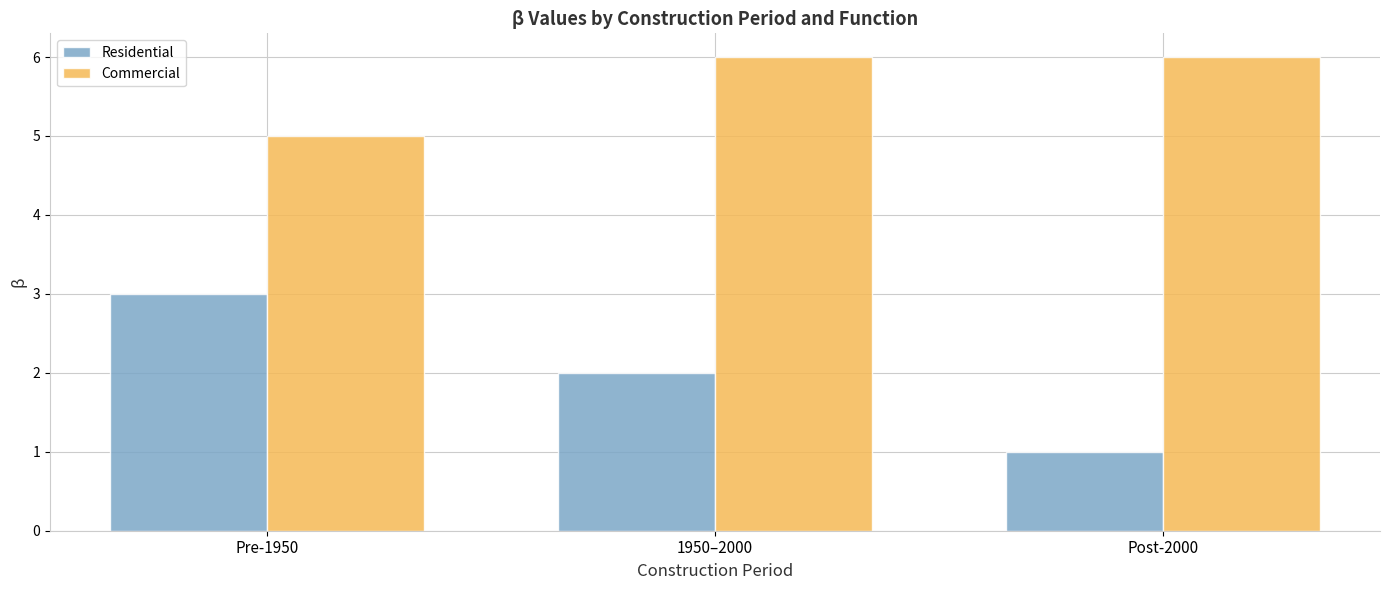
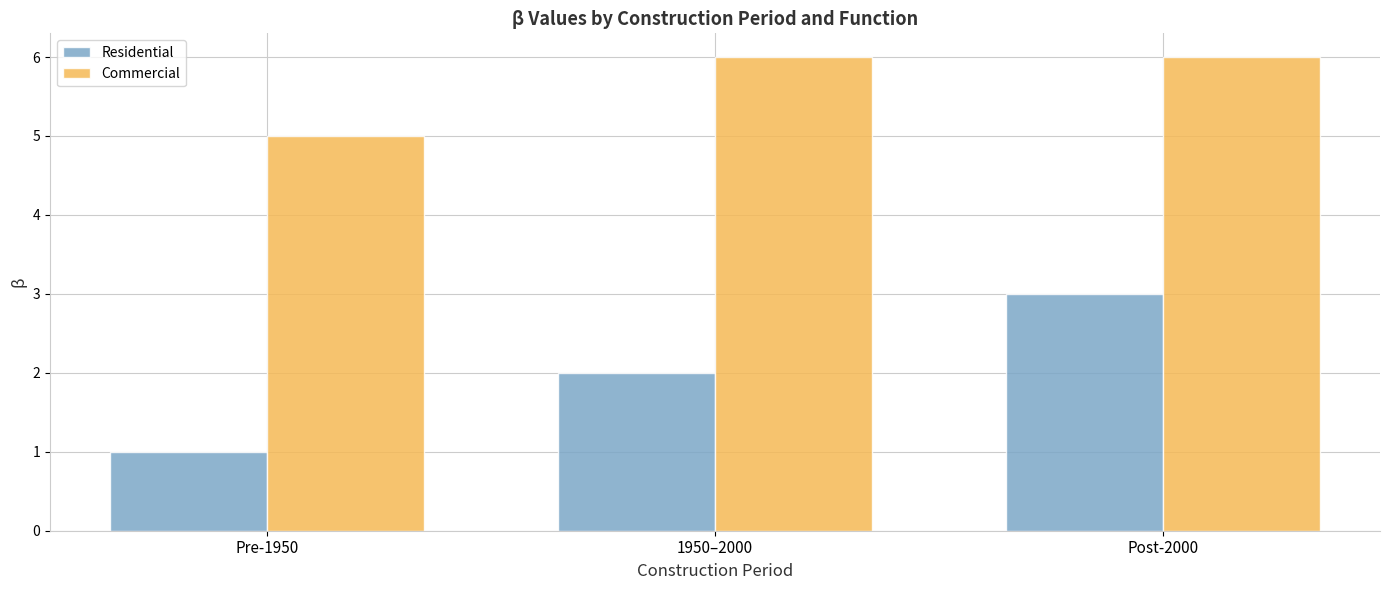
Residential, Pre-1950: 3 -> 1
Residential, Post-2000: 1 -> 3
